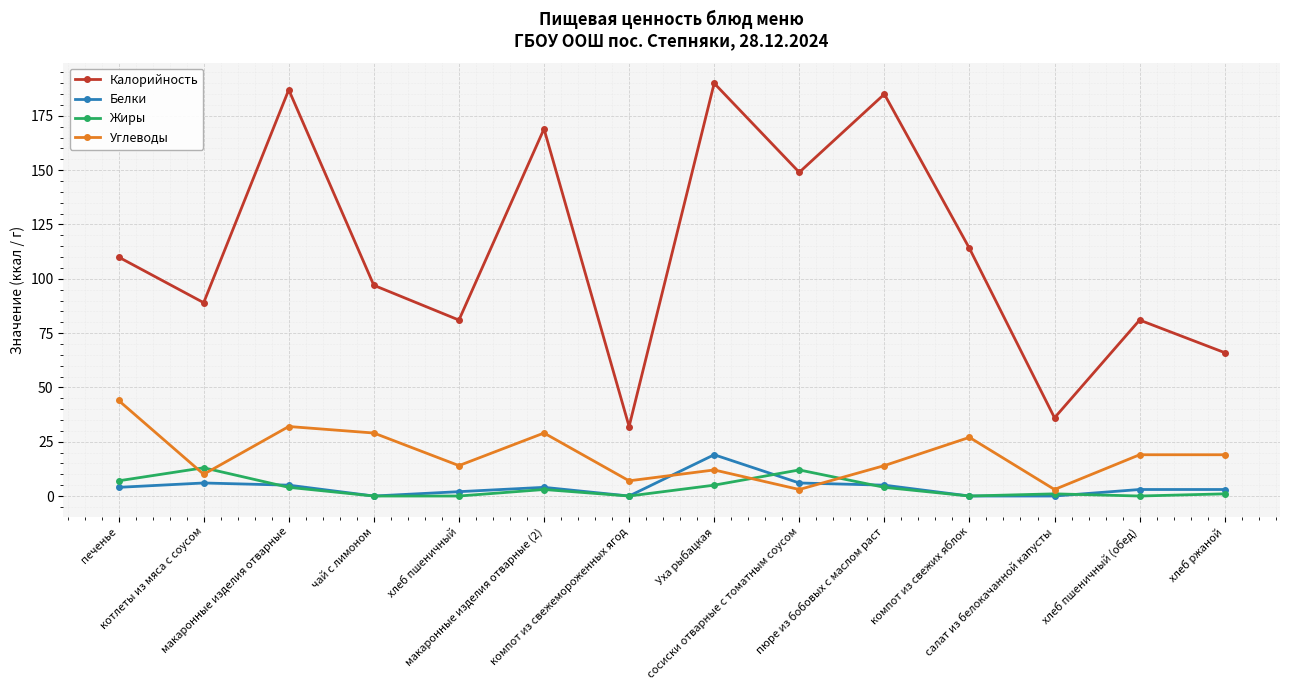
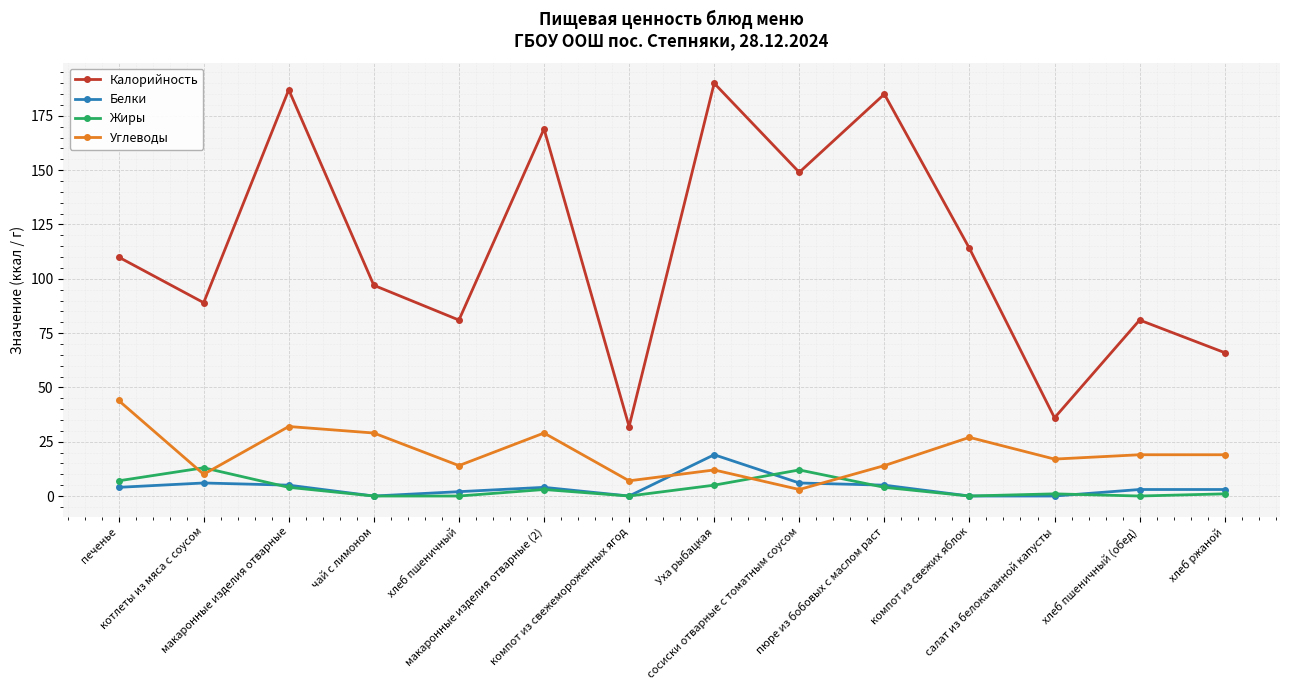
Углеводы, салат из белокачанной капусты: 3 -> 17
